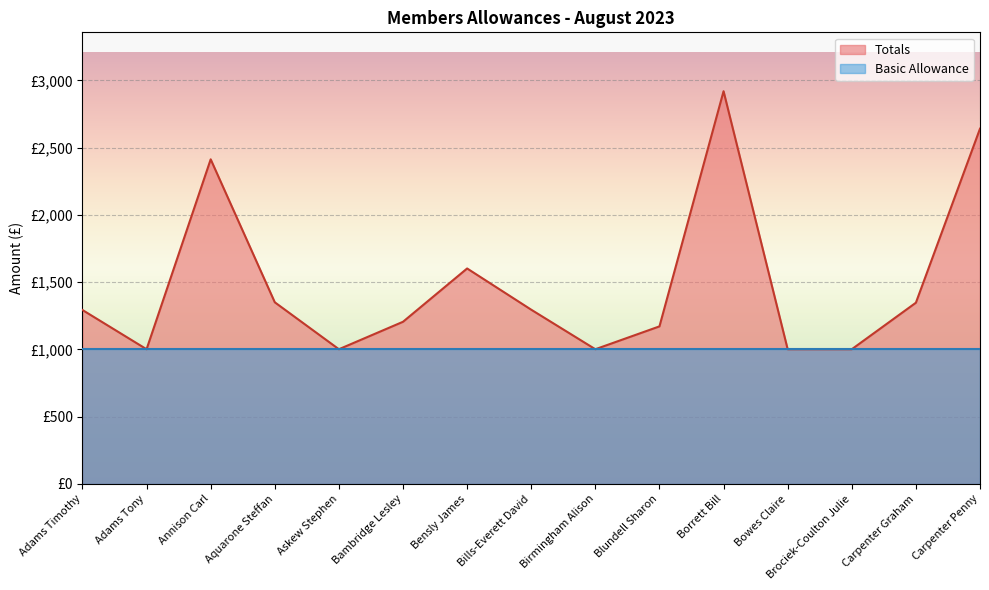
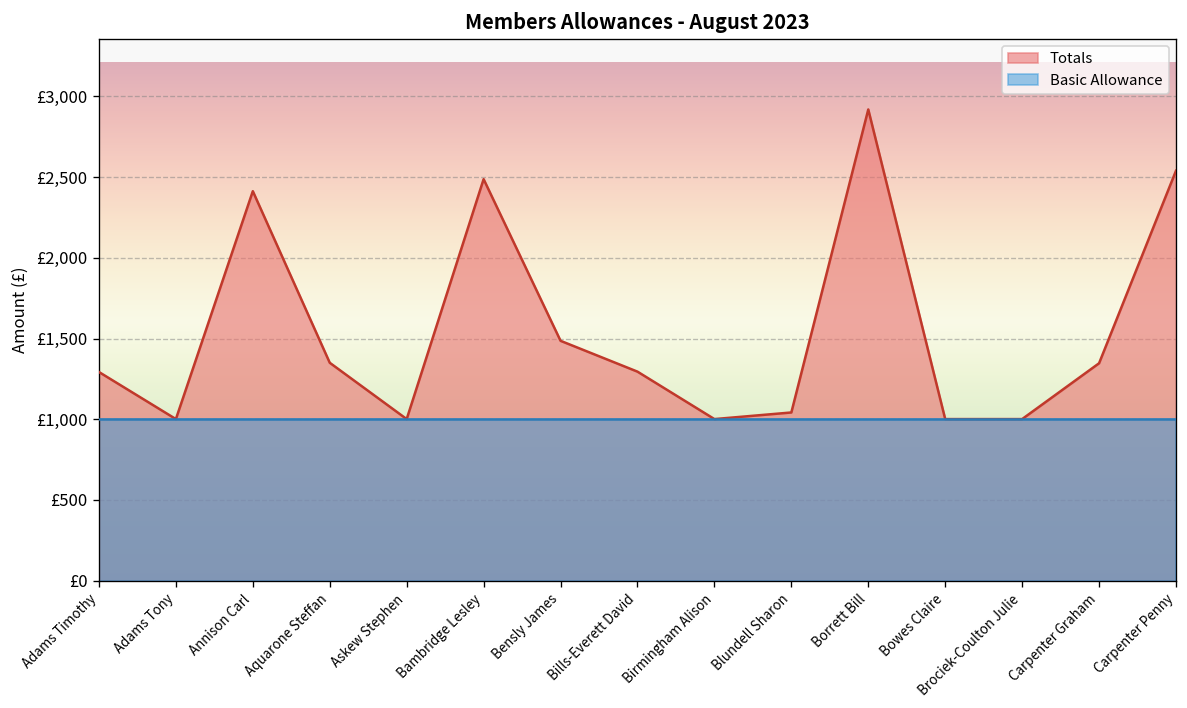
Totals, Bambridge Lesley: £1,210 -> £2,490
Totals, Bensly James: £1,600 -> £1,490
Totals, Blundell Sharon: £1,170 -> £1,040
Totals, Carpenter Penny: £2,640 -> £2,540
